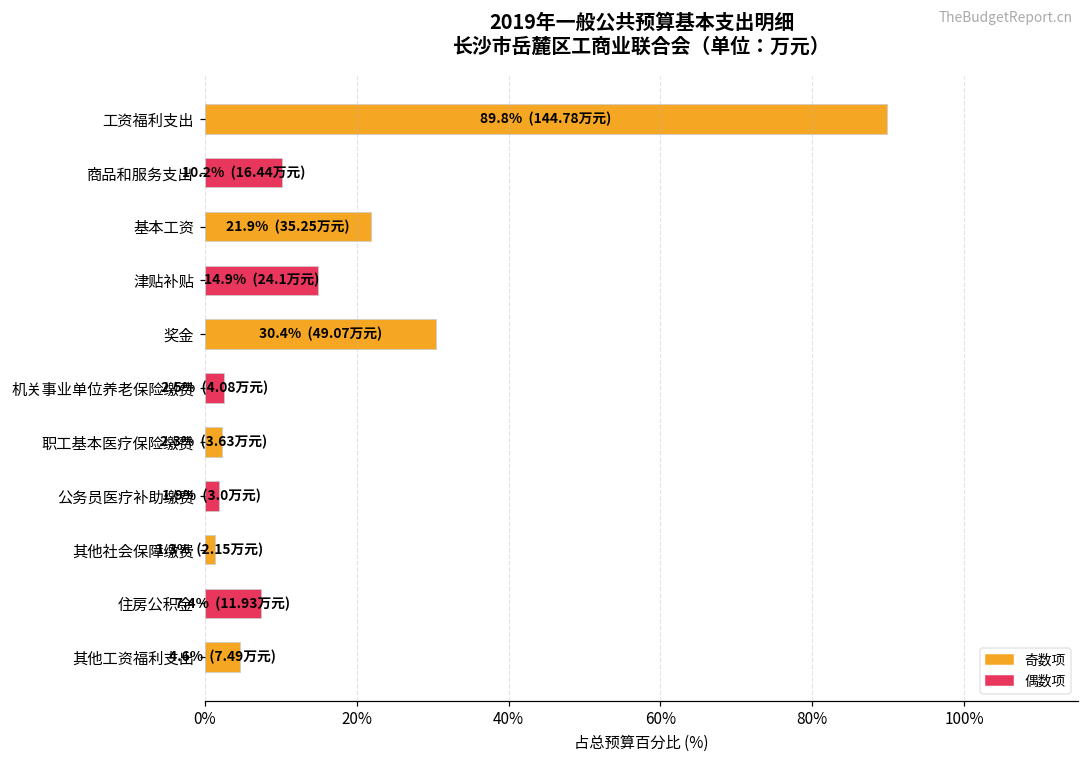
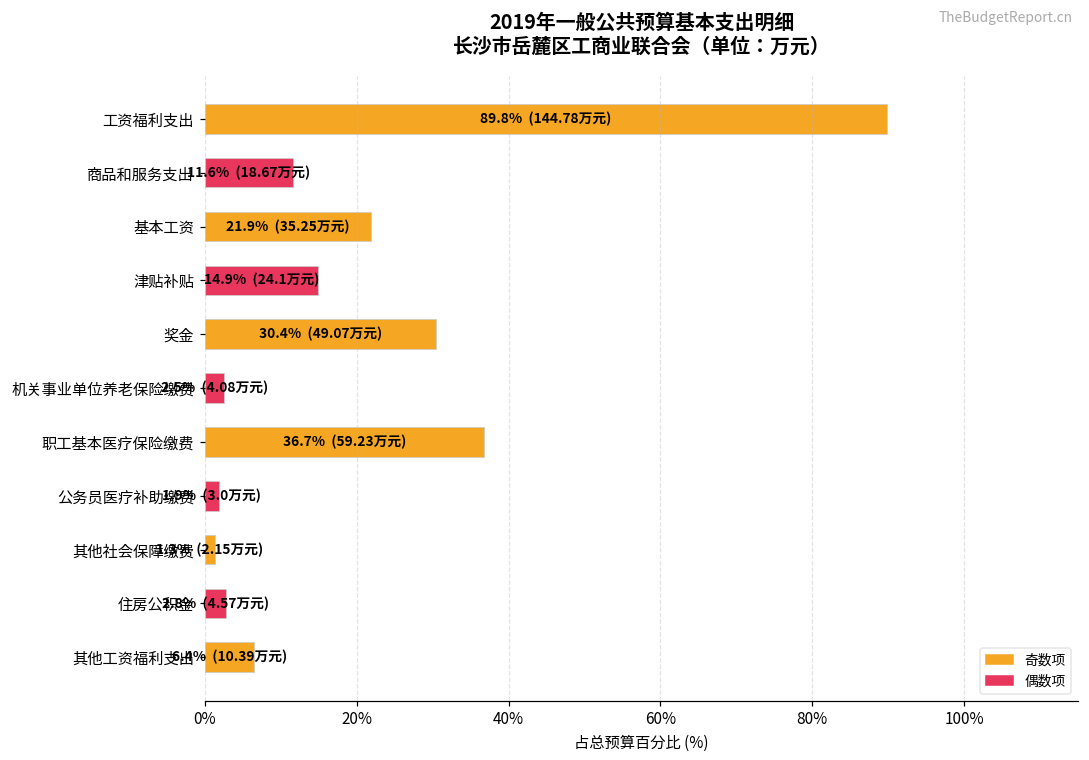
商品和服务支出: 10.2% (16.44万元) -> 11.6% (18.67万元)
职工基本医疗保险缴费: 2.3% (3.63万元) -> 36.7% (59.23万元)
住房公积金: 7.4% (11.93万元) -> 2.8% (4.57万元)
其他工资福利支出: 4.6% (7.49万元) -> 6.4% (10.39万元)
